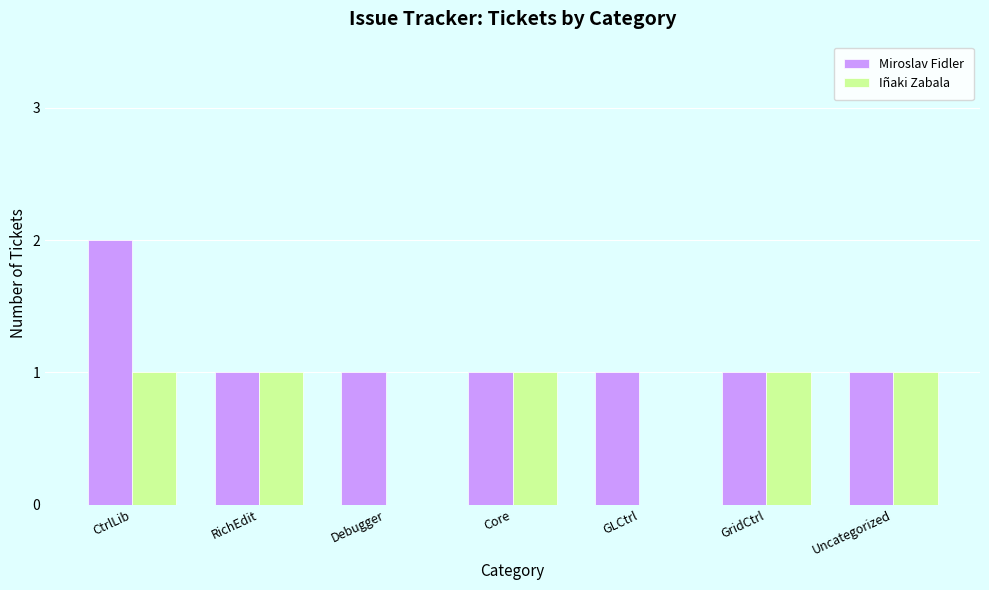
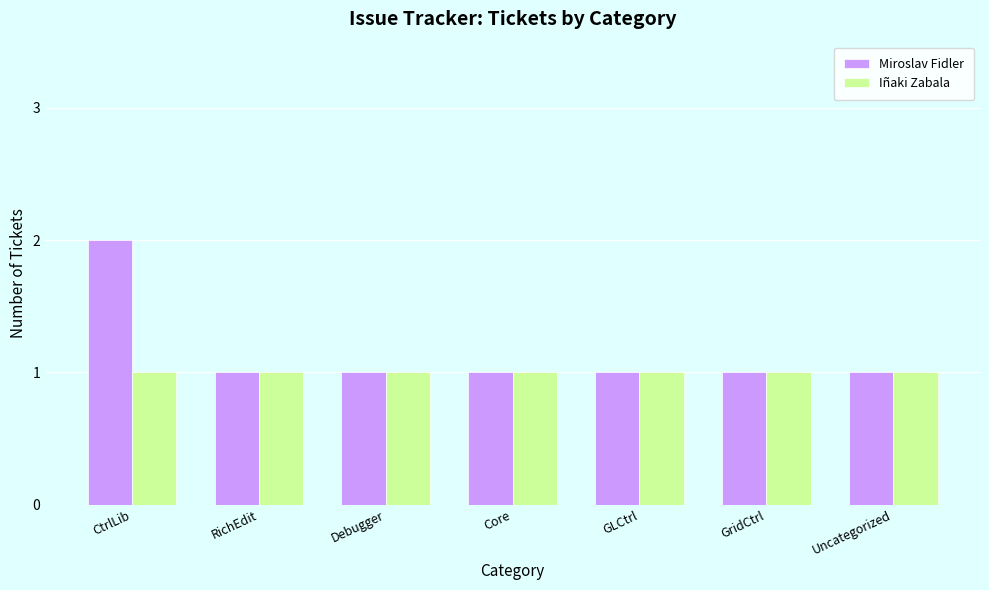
Iñaki Zabala, Debugger: 0 -> 1
Iñaki Zabala, GLCtrl: 0 -> 1
